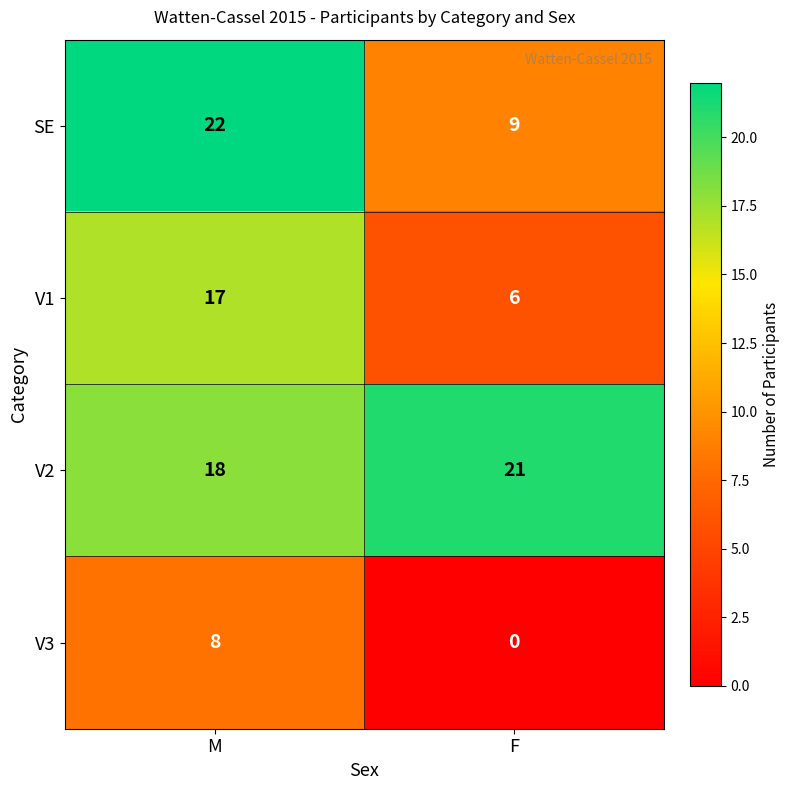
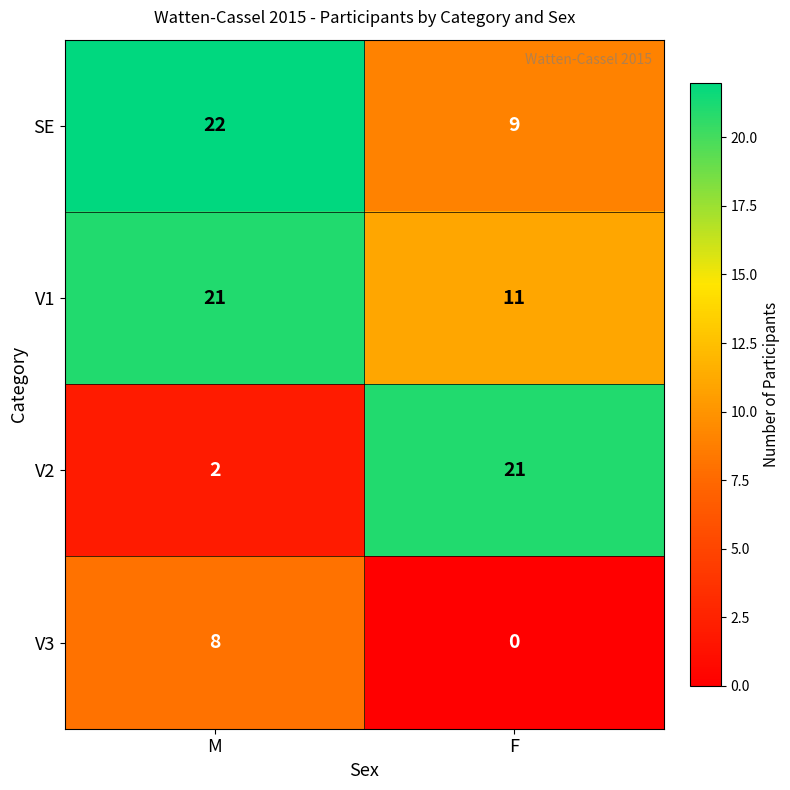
V1, M: 17 -> 21
V1, F: 6 -> 11
V2, M: 18 -> 2
